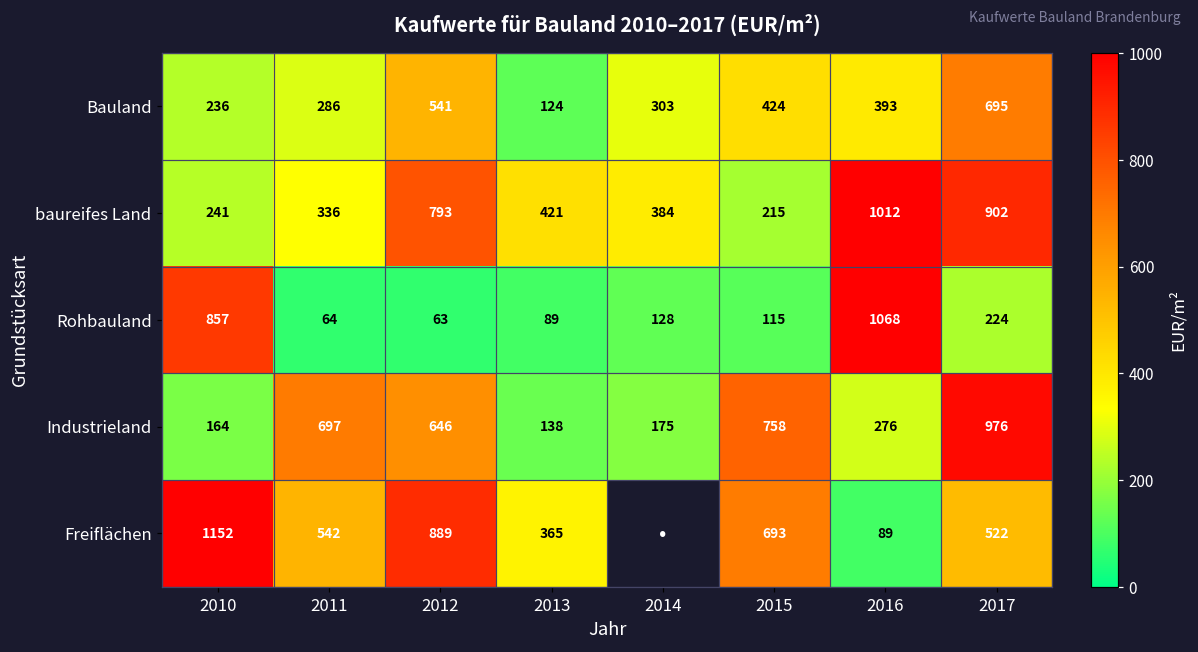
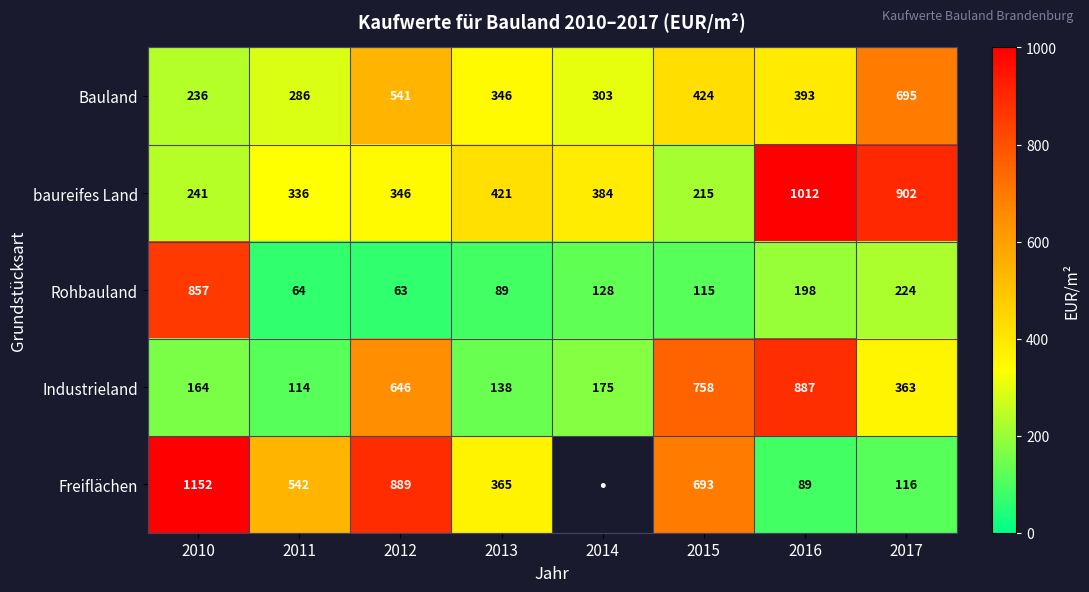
Bauland, 2013: 124 -> 346
baureifes Land, 2012: 793 -> 346
Rohbauland, 2016: 1068 -> 198
Industrieland, 2011: 697 -> 114
Industrieland, 2016: 276 -> 887
Industrieland, 2017: 976 -> 363
Freiflächen, 2017: 522 -> 116
